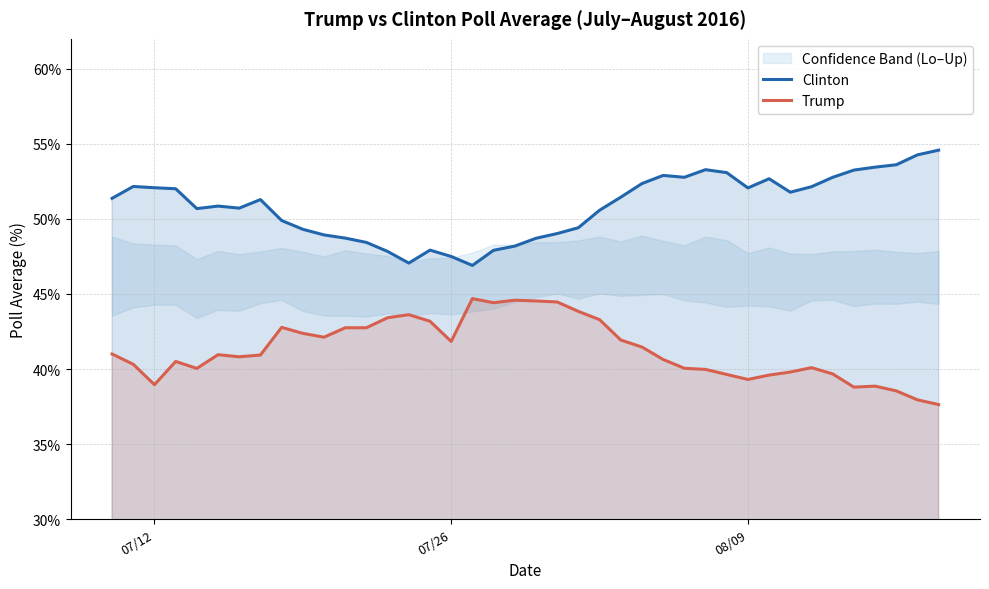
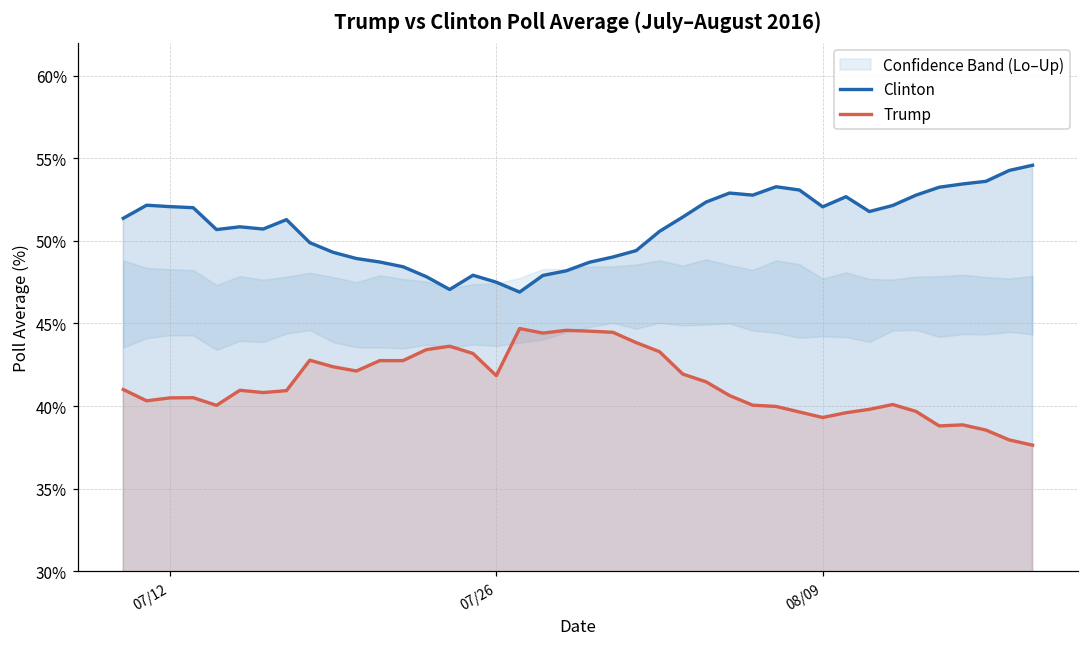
Trump, 07/12: 39.0% -> 40.5%
